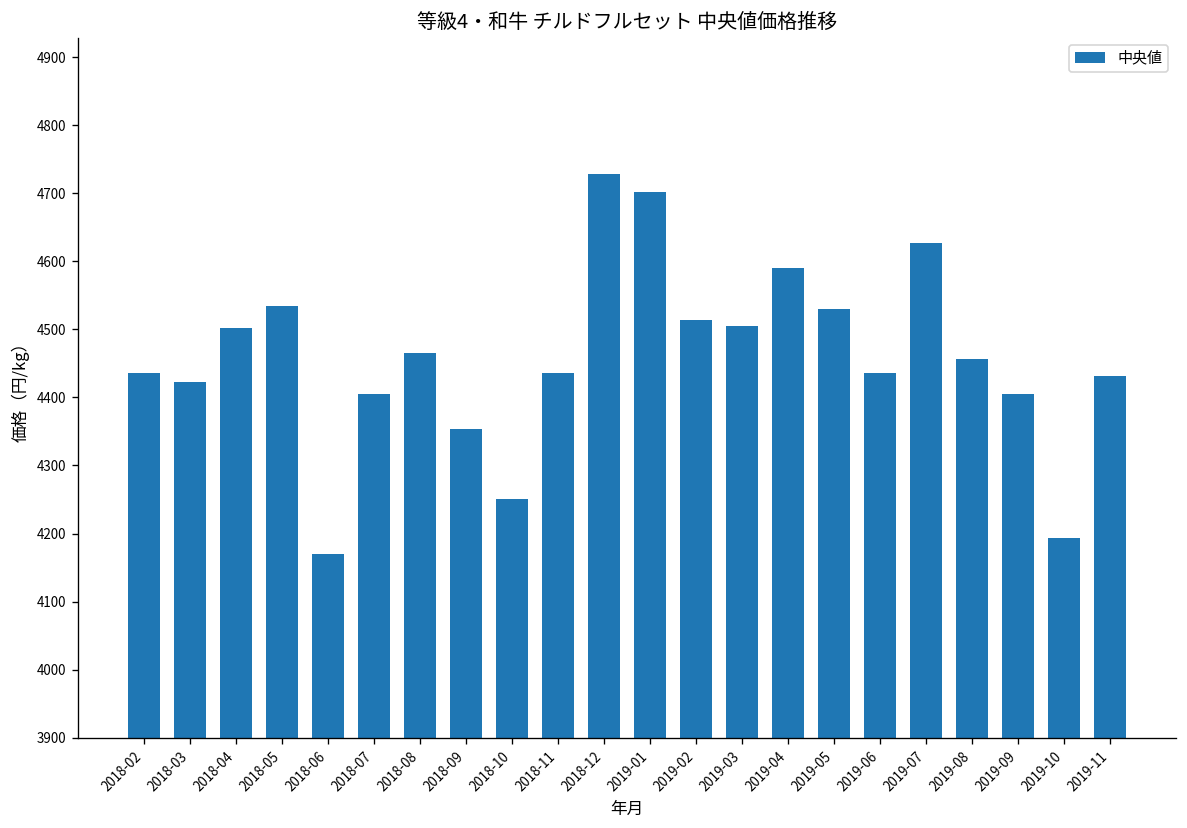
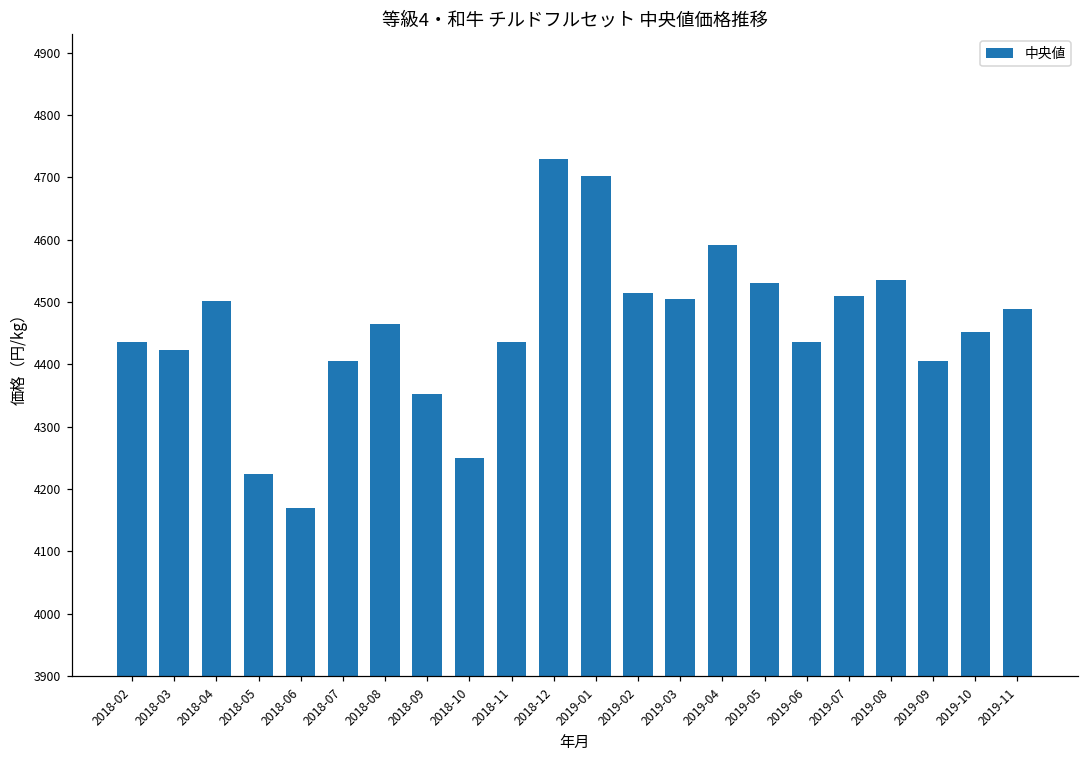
2018-05: 4530 -> 4220
2019-07: 4630 -> 4510
2019-08: 4460 -> 4540
2019-10: 4190 -> 4450
2019-11: 4430 -> 4490
